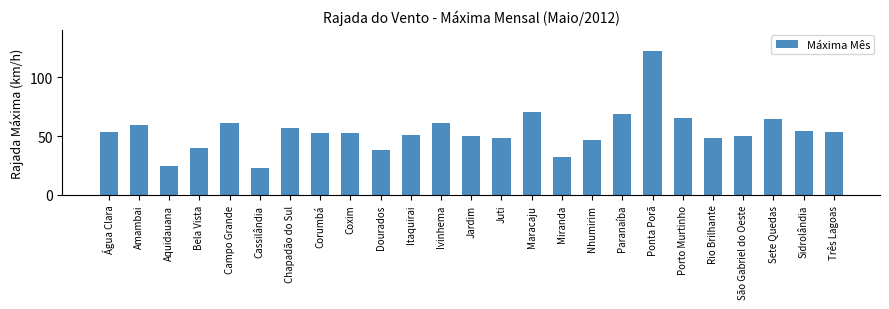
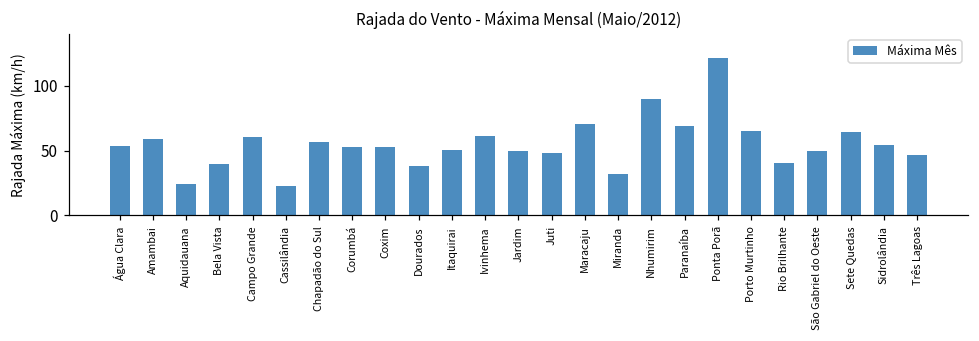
Nhumirim: 47 -> 90
Rio Brilhante: 48 -> 40
Três Lagoas: 54 -> 46
